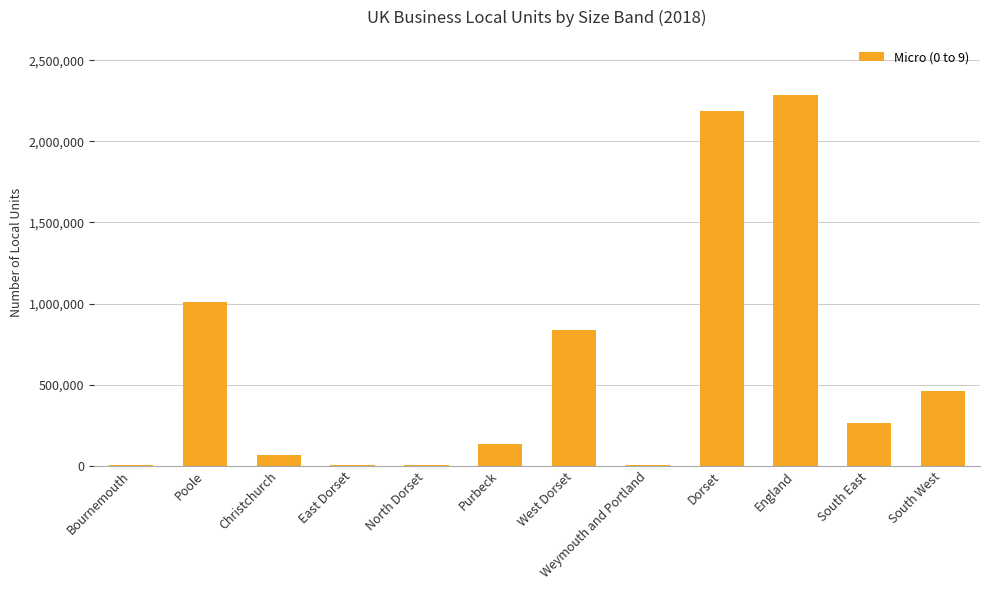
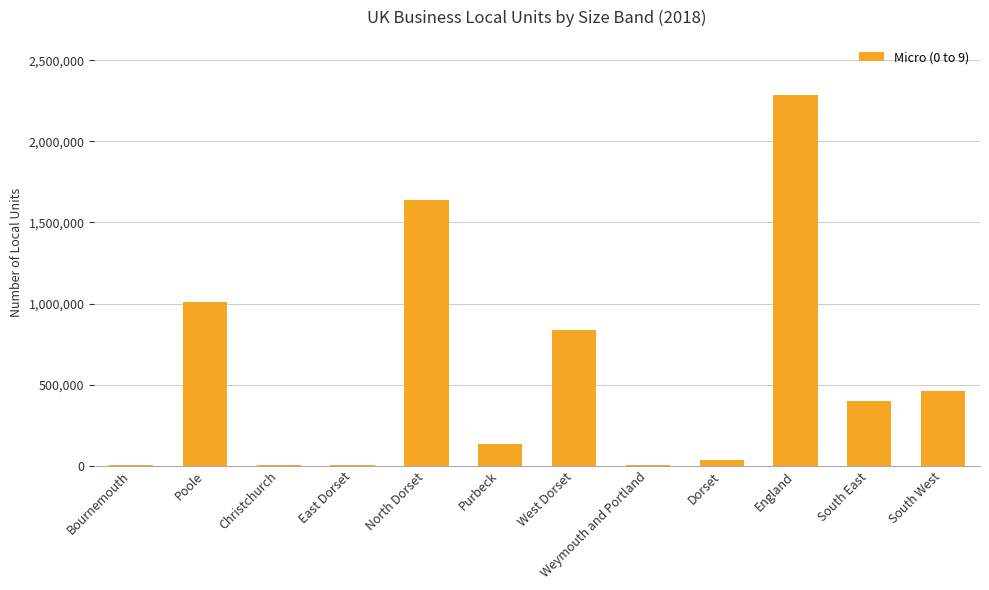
Christchurch: 70,000 -> 0
North Dorset: 0 -> 1,640,000
Dorset: 2,190,000 -> 30,000
South East: 260,000 -> 400,000
